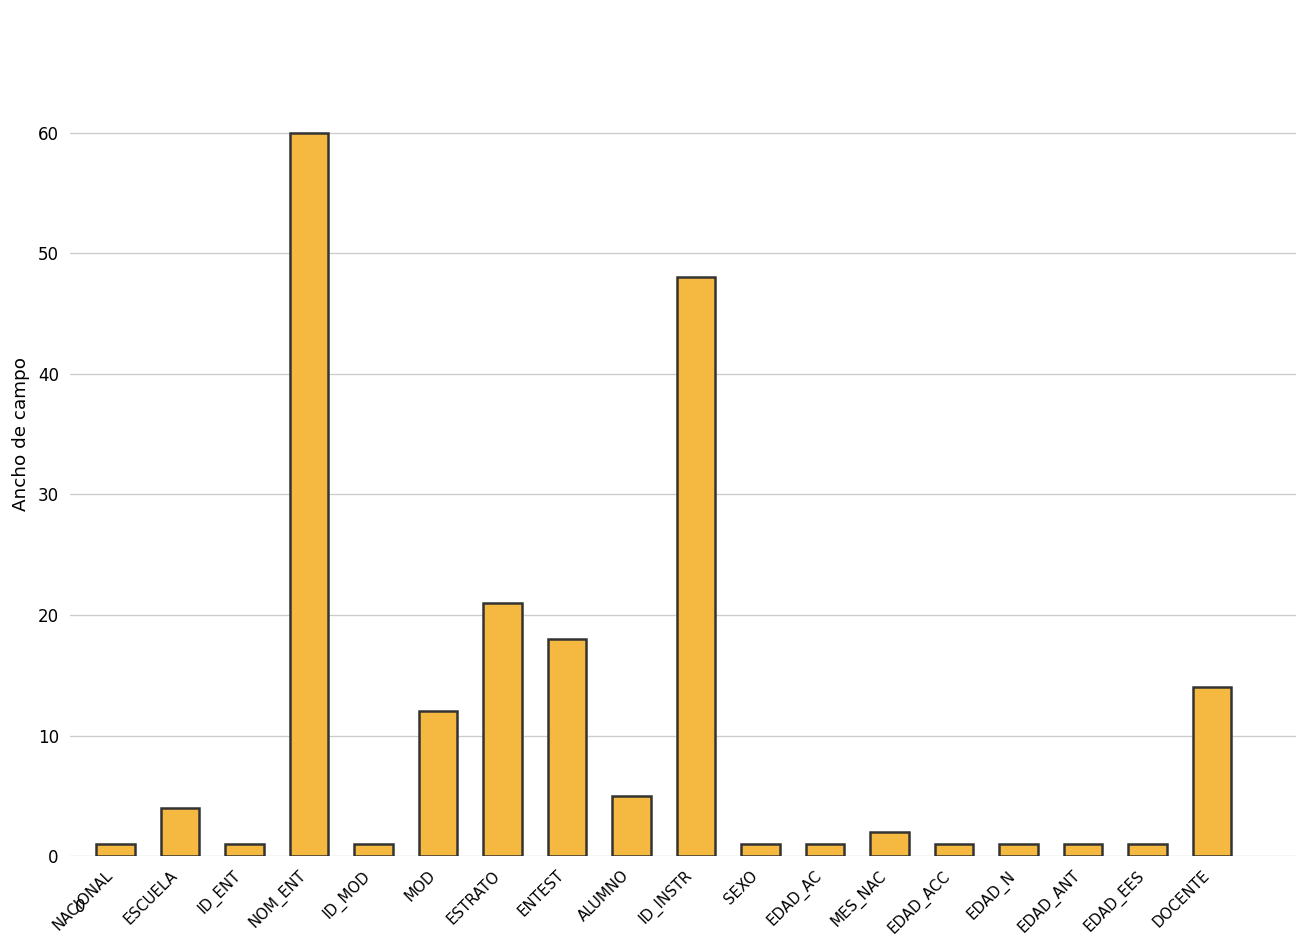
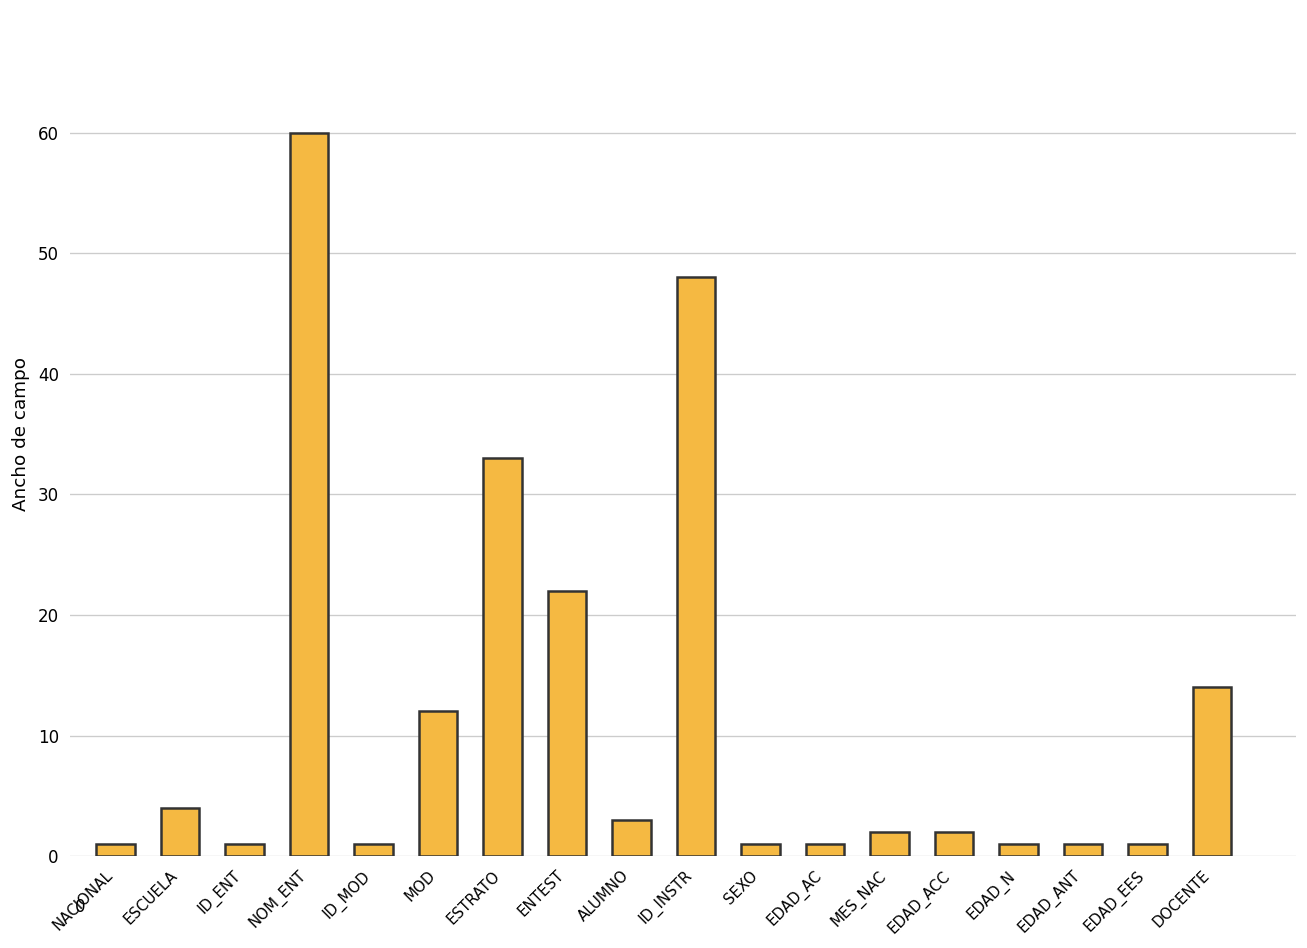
ESTRATO: 21 -> 33
ENTEST: 18 -> 22
ALUMNO: 5 -> 3
EDAD_ACC: 1 -> 2
